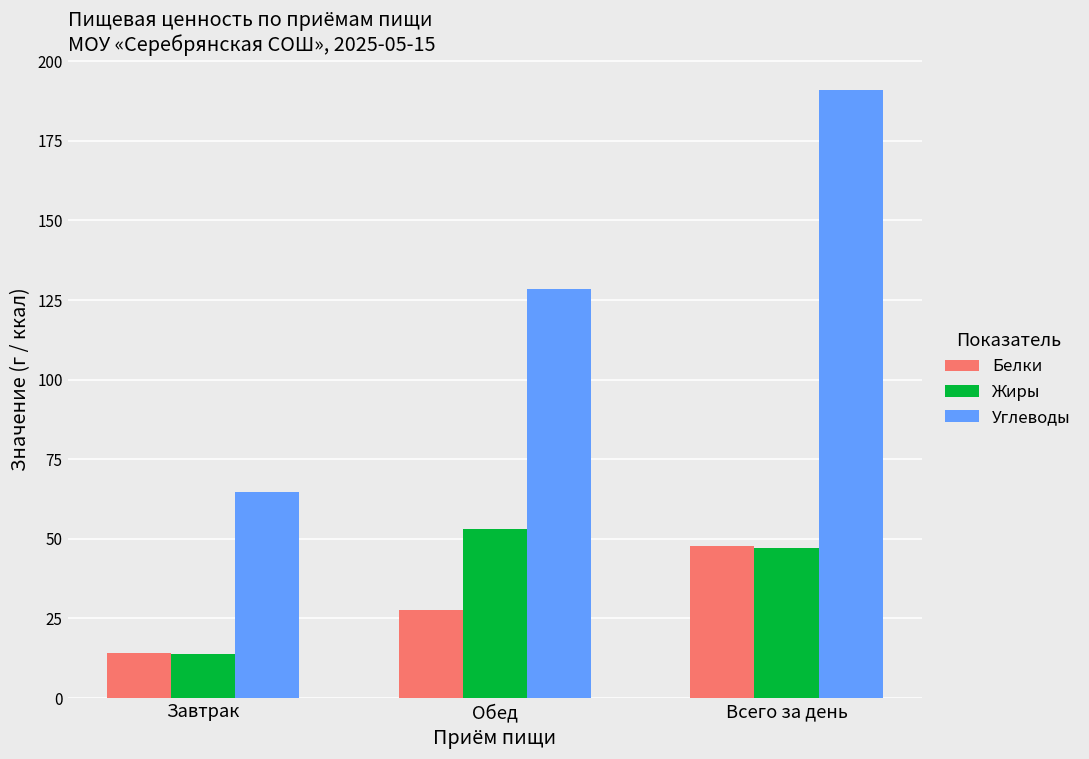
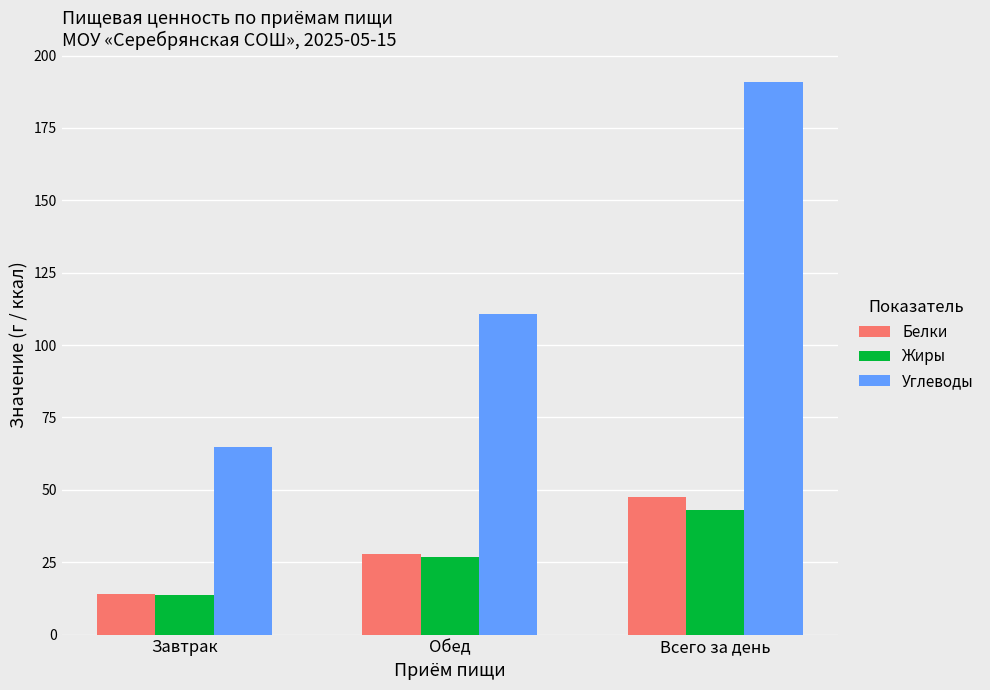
Жиры, Обед: 53 -> 27
Углеводы, Обед: 128 -> 111
Жиры, Всего за день: 47 -> 43
